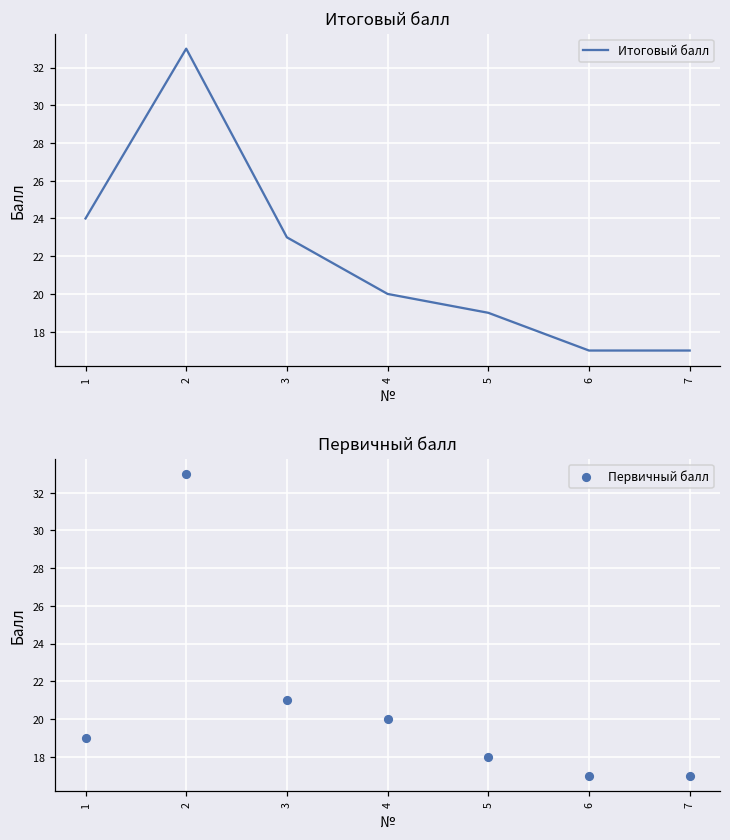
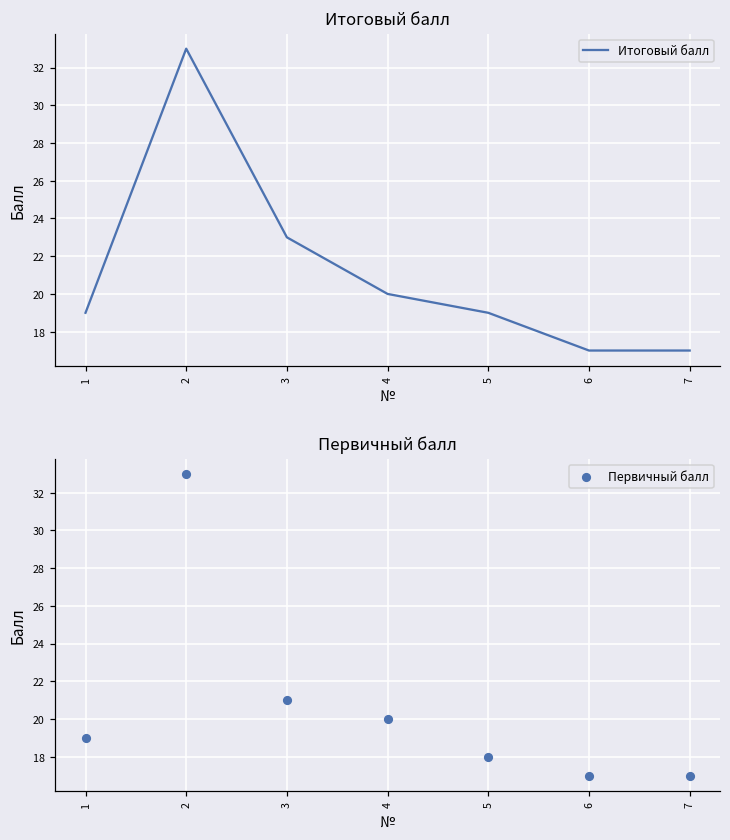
Итоговый балл, 1: 24 -> 19
